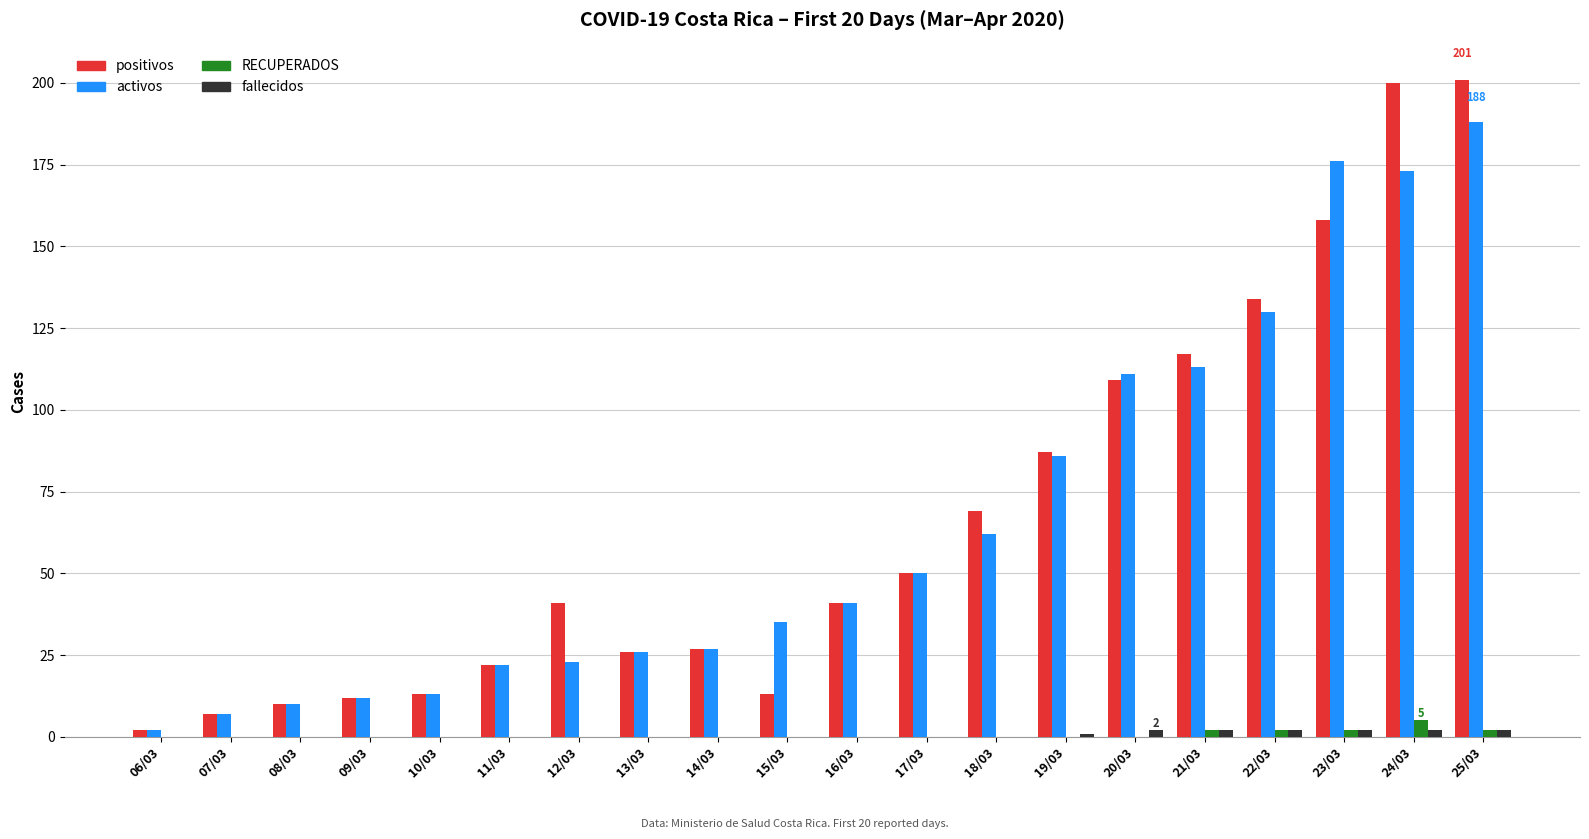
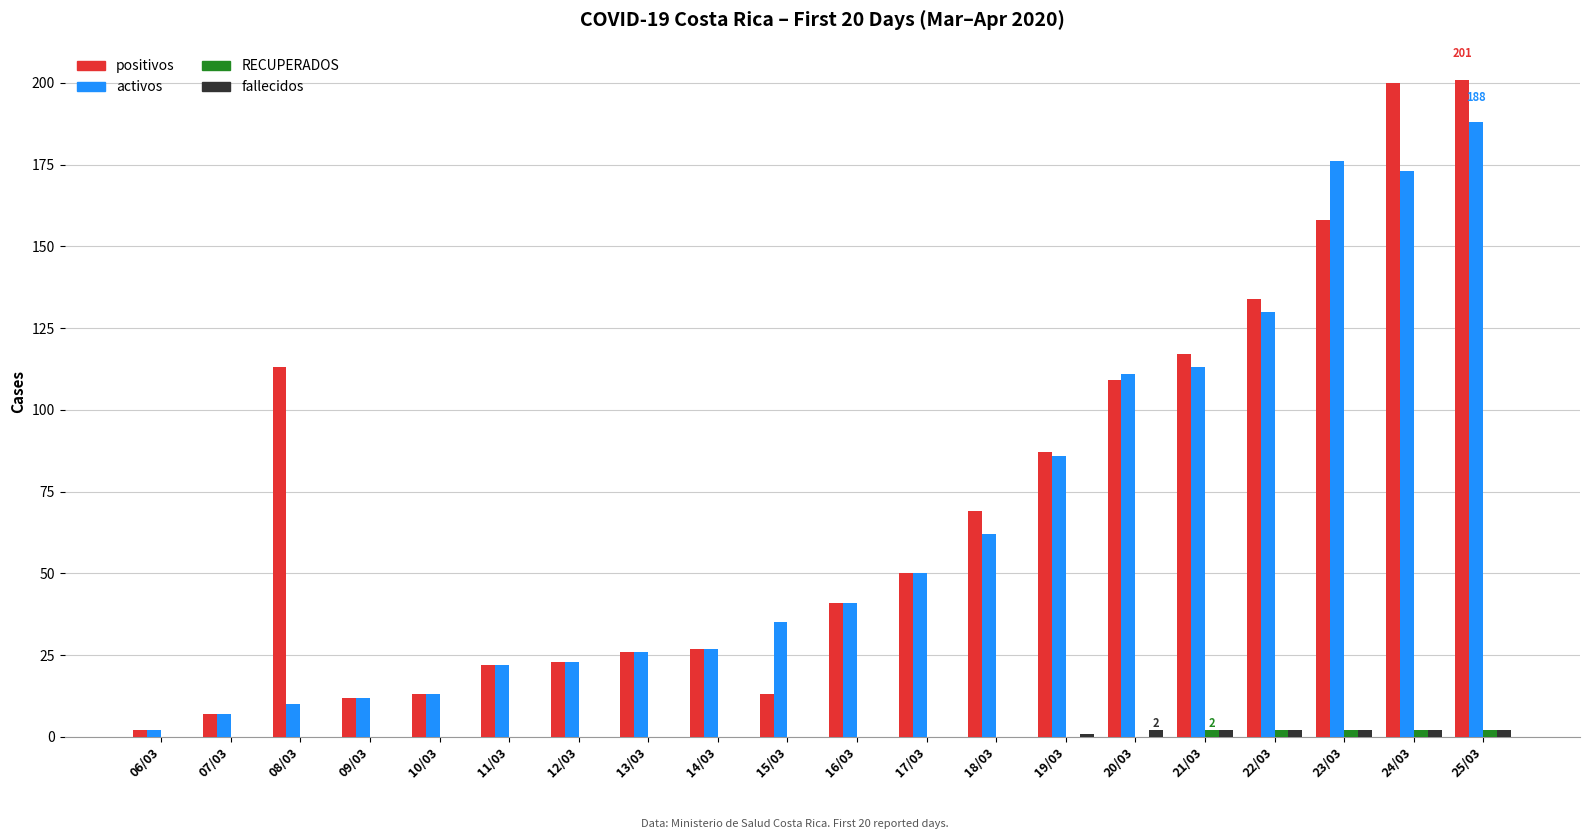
positivos, 08/03: 10 -> 113
positivos, 12/03: 41 -> 23
RECUPERADOS, 24/03: 5 -> 2
